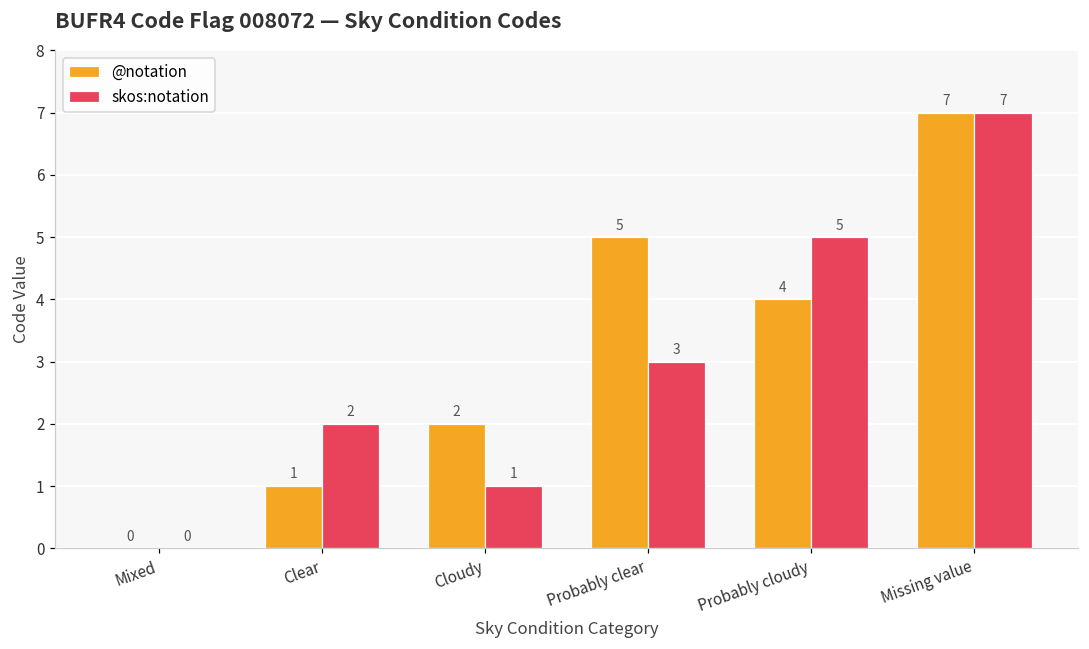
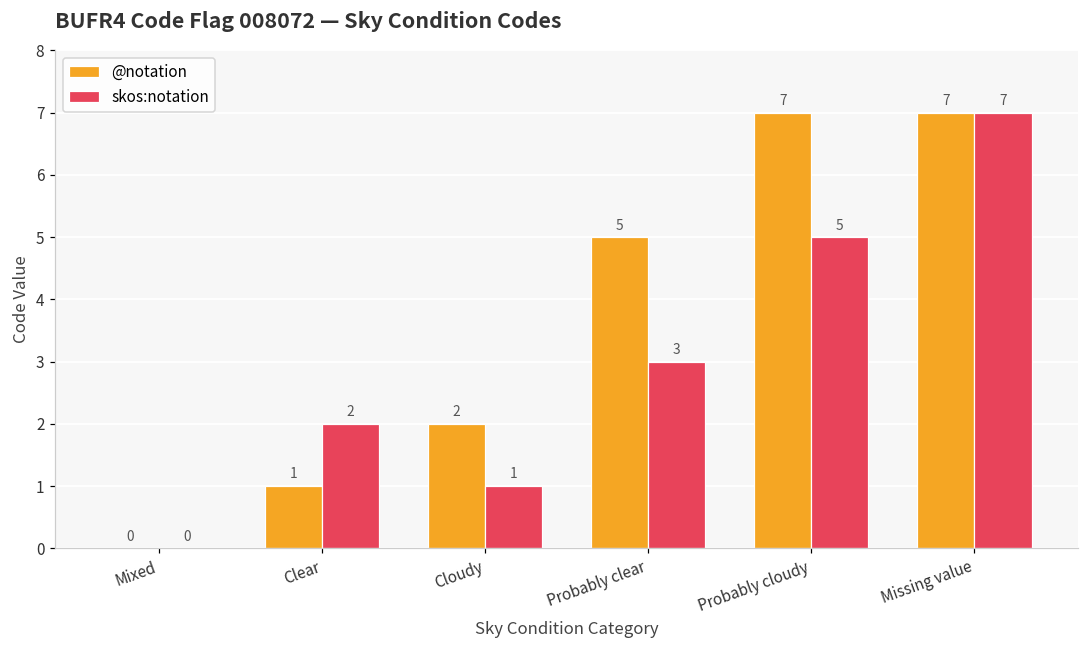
@notation, Probably cloudy: 4 -> 7
